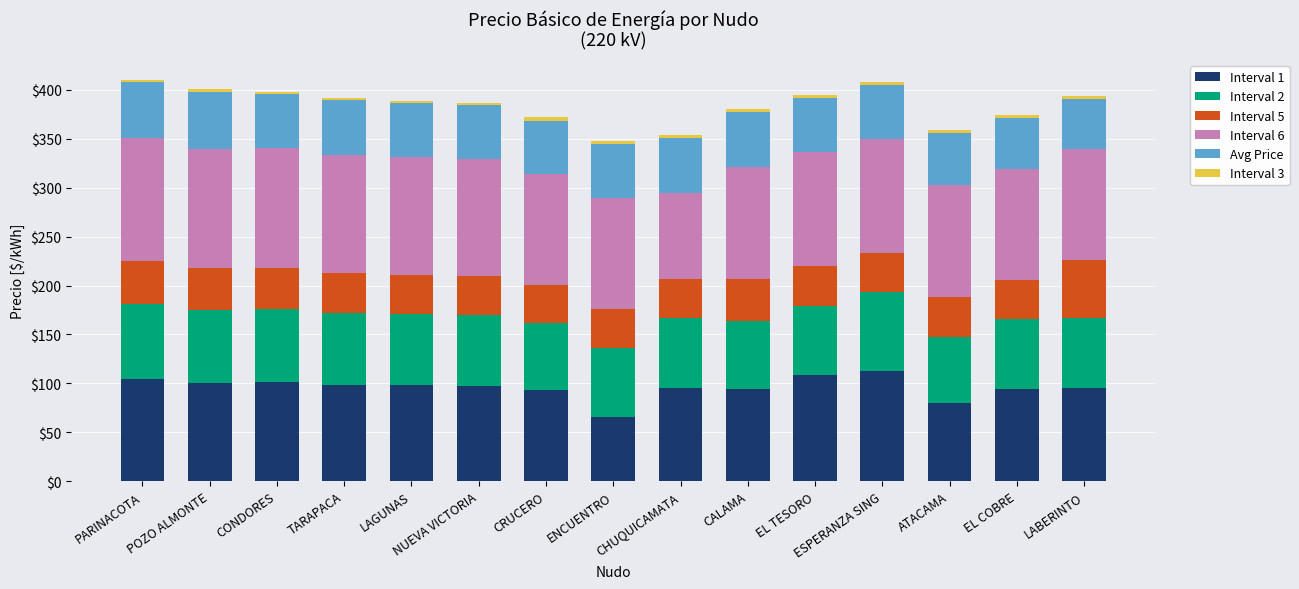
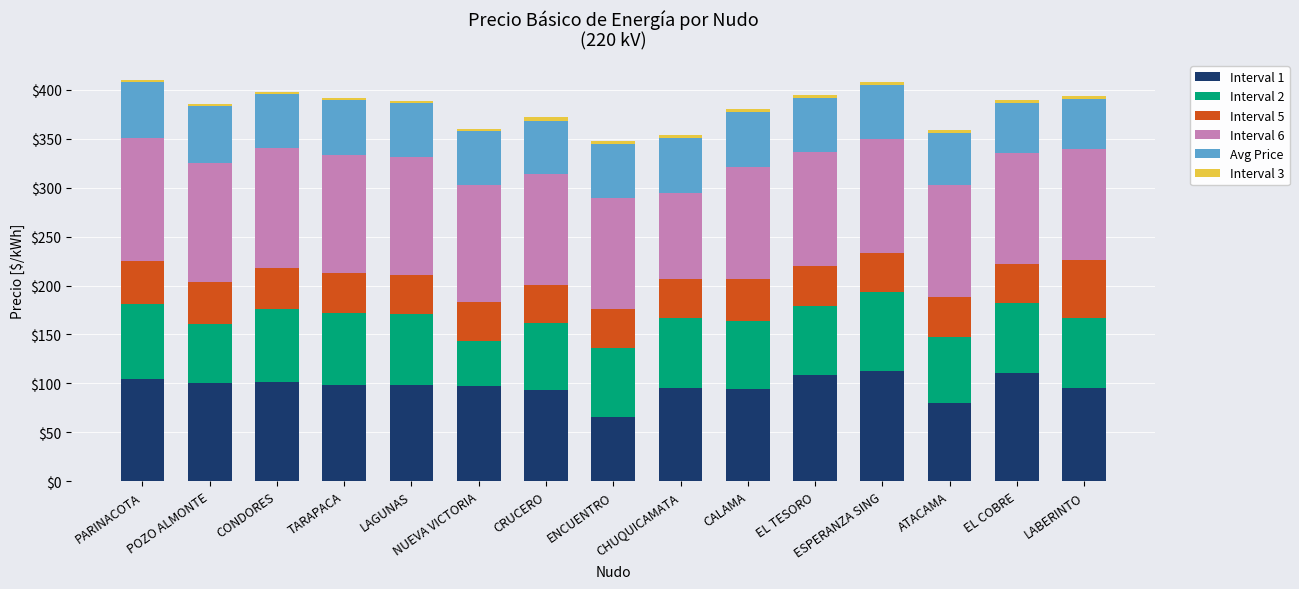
Interval 2, POZO ALMONTE: $70 -> $60
Interval 2, NUEVA VICTORIA: $70 -> $50
Interval 1, EL COBRE: $90 -> $110
